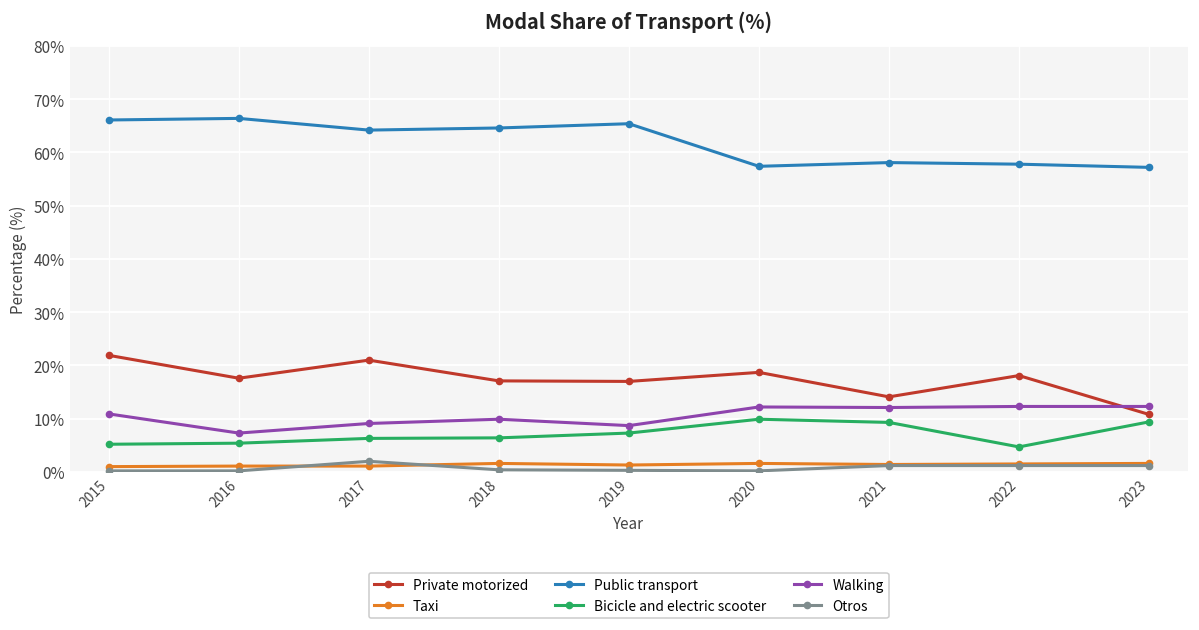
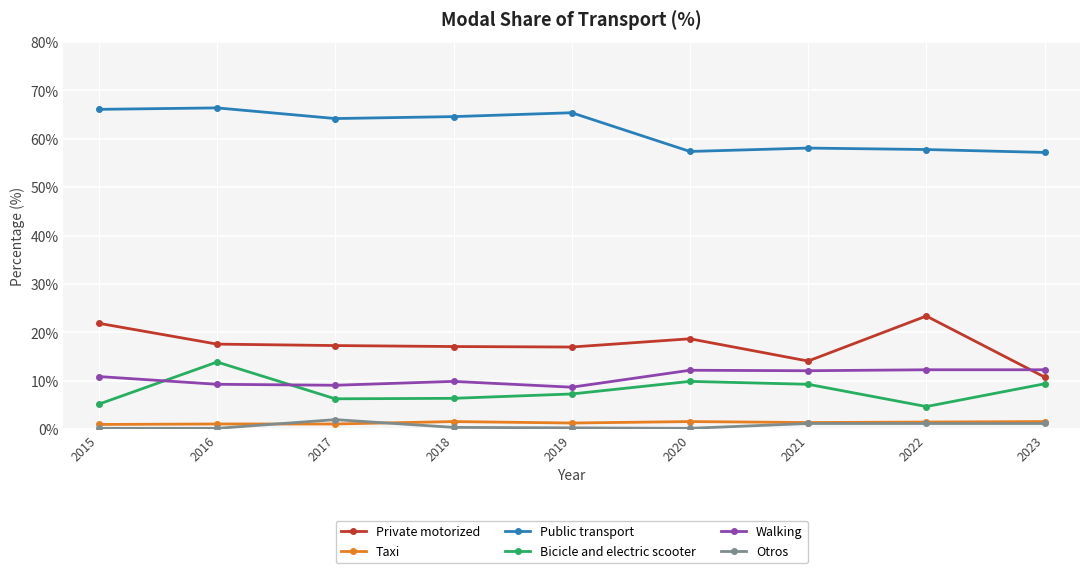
Bicicle and electric scooter, 2016: 5% -> 14%
Walking, 2016: 7% -> 9%
Private motorized, 2017: 21% -> 17%
Private motorized, 2022: 18% -> 23%
